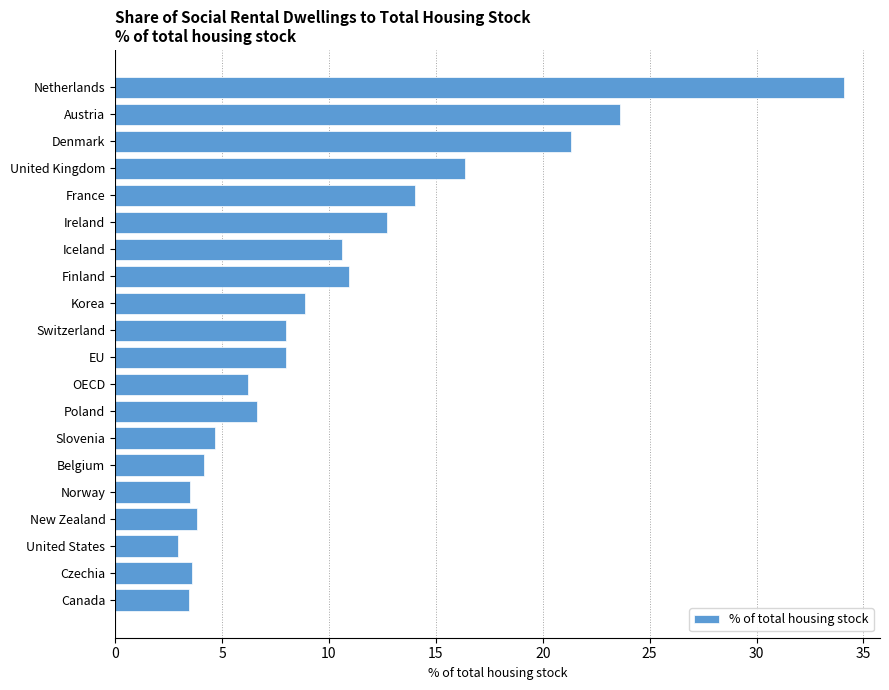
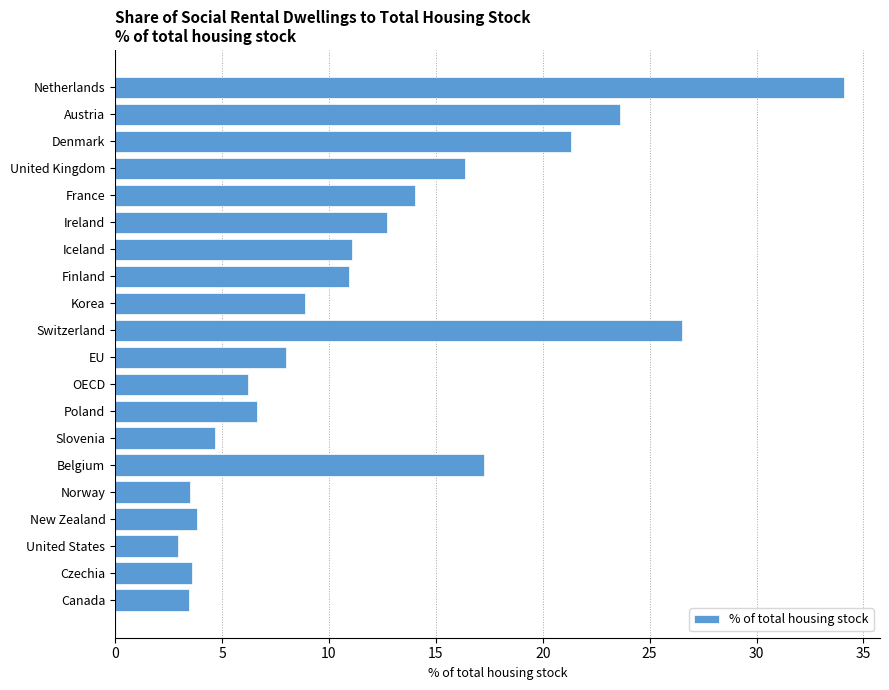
Iceland: 10.6 -> 11.1
Switzerland: 8.0 -> 26.5
Belgium: 4.2 -> 17.3
